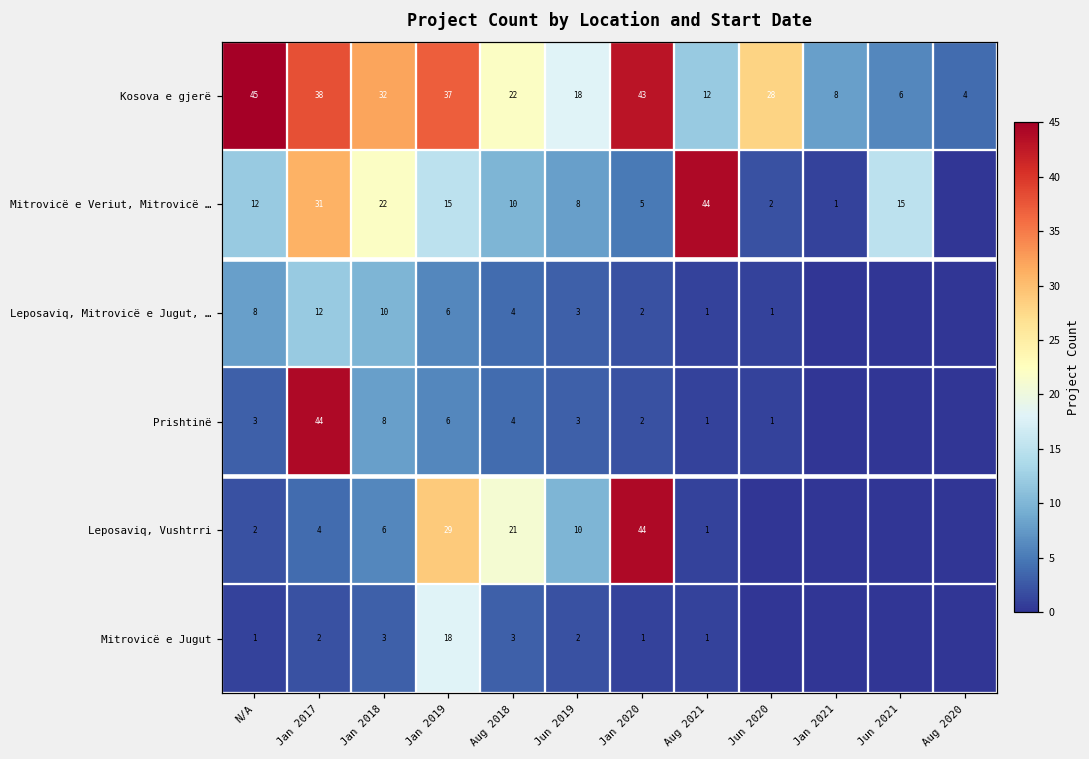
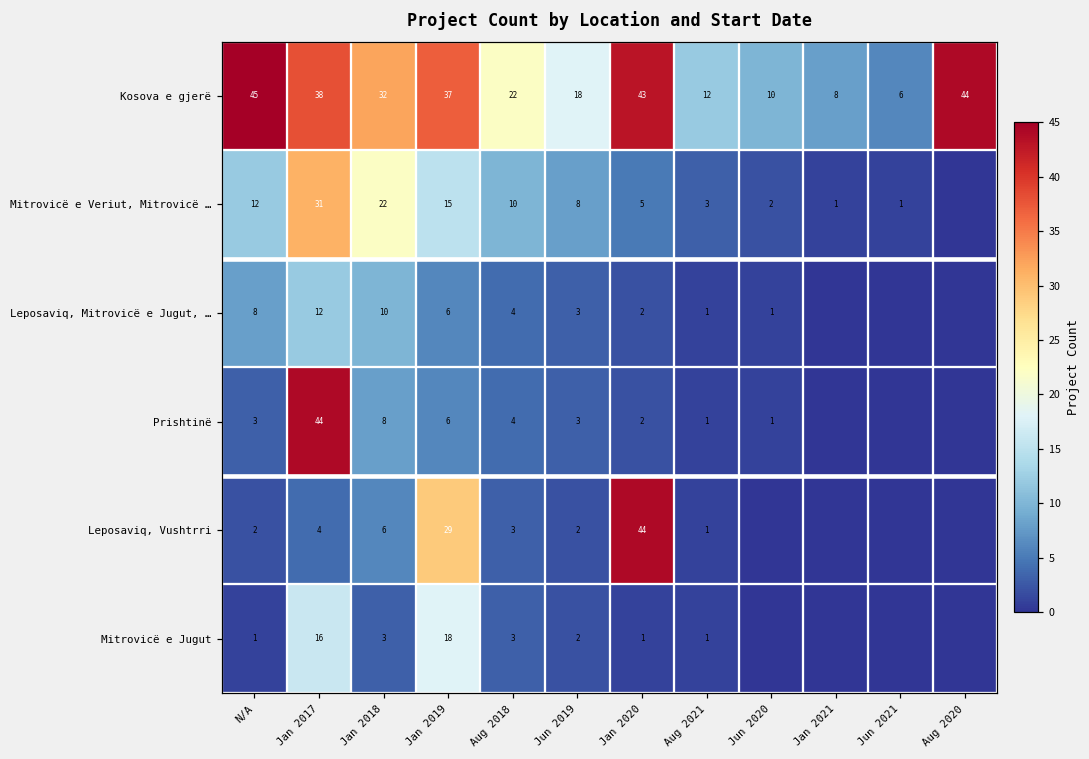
Kosova e gjerë, Jun 2020: 28 -> 10
Kosova e gjerë, Aug 2020: 4 -> 44
Mitrovicë e Veriut, Mitrovicë …, Aug 2021: 44 -> 3
Mitrovicë e Veriut, Mitrovicë …, Jun 2021: 15 -> 1
Leposaviq, Vushtrri, Aug 2018: 21 -> 3
Leposaviq, Vushtrri, Jun 2019: 10 -> 2
Mitrovicë e Jugut, Jan 2017: 2 -> 16
